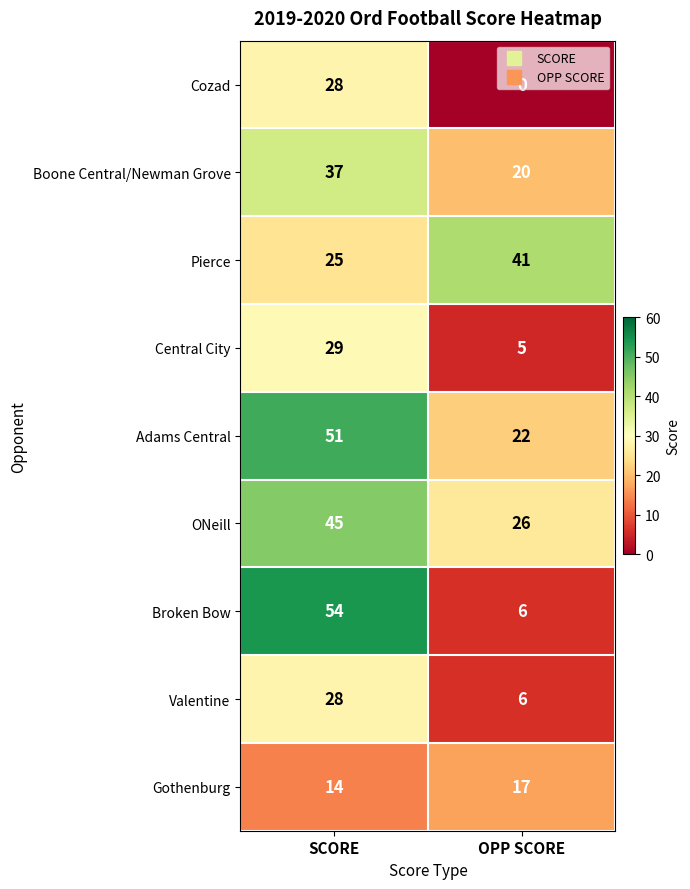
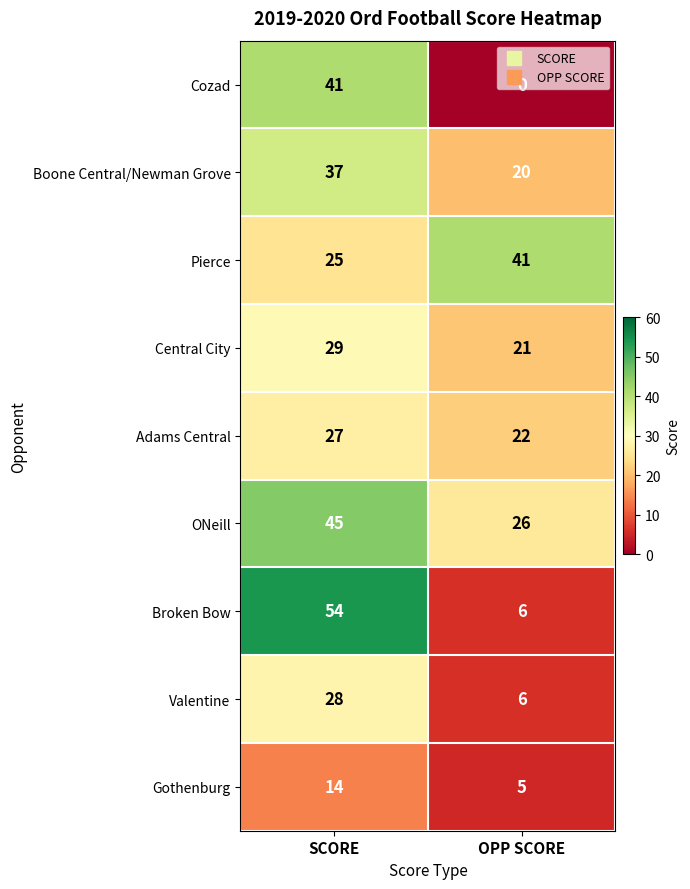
Cozad, SCORE: 28 -> 41
Central City, OPP SCORE: 5 -> 21
Adams Central, SCORE: 51 -> 27
Gothenburg, OPP SCORE: 17 -> 5
